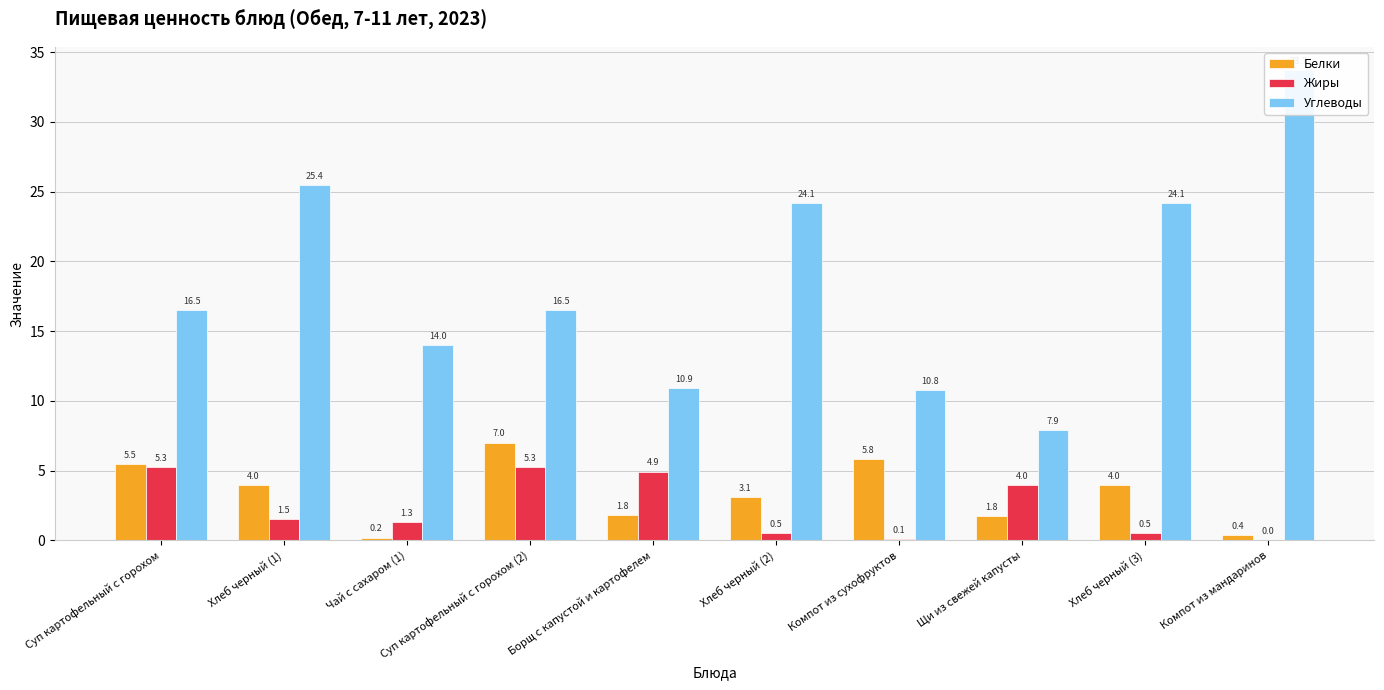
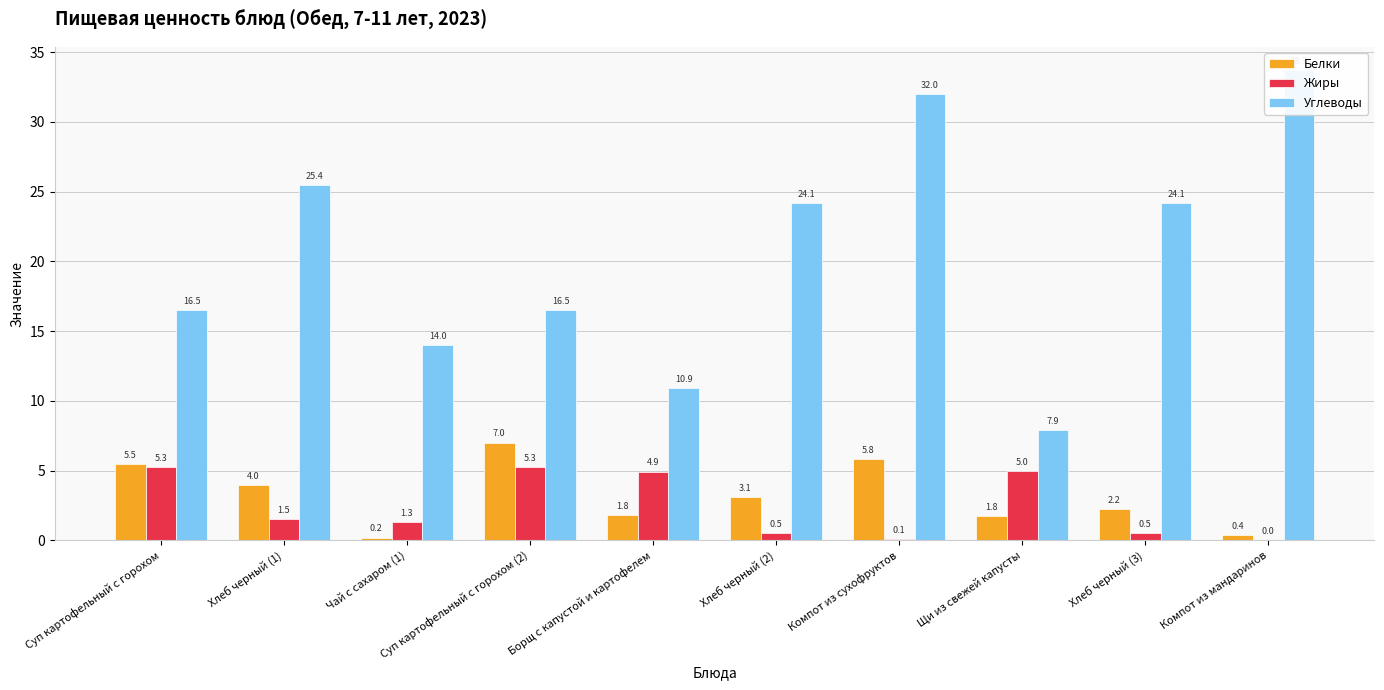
Углеводы, Компот из сухофруктов: 10.8 -> 32.0
Жиры, Щи из свежей капусты: 4.0 -> 5.0
Белки, Хлеб черный (3): 4.0 -> 2.2
